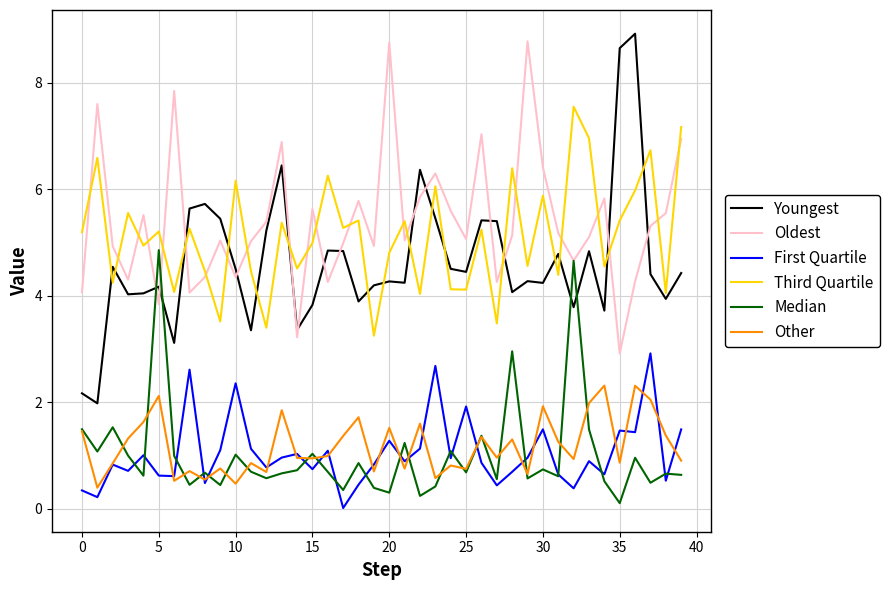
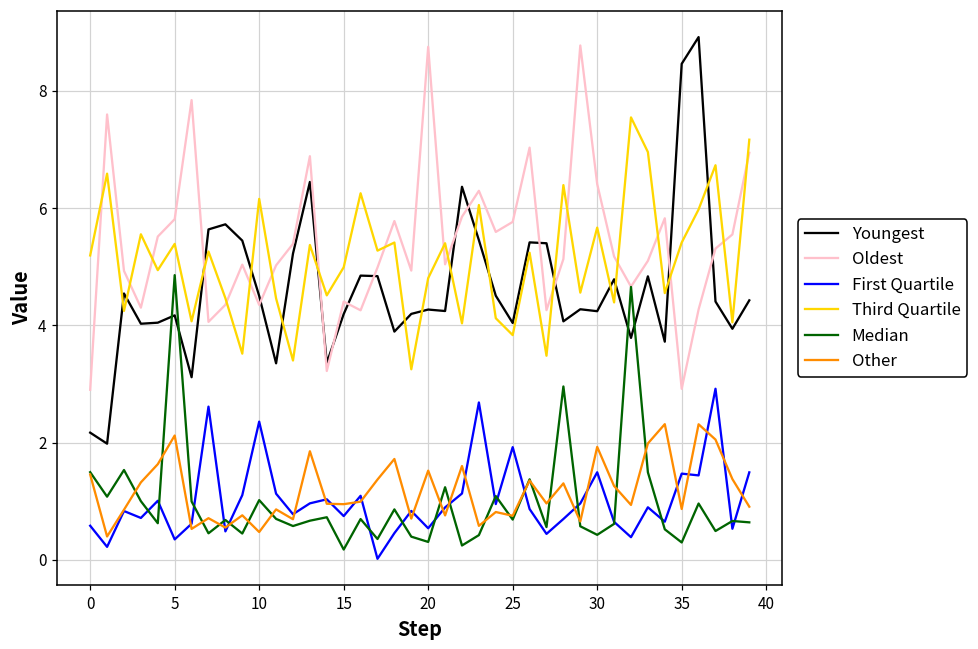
Oldest, 0: 4.1 -> 2.9
First Quartile, 0: 0.3 -> 0.6
Oldest, 5: 3.8 -> 5.8
First Quartile, 5: 0.6 -> 0.3
Third Quartile, 5: 5.2 -> 5.4
Youngest, 15: 3.8 -> 4.2
Oldest, 15: 5.6 -> 4.4
Median, 15: 1.0 -> 0.2
First Quartile, 20: 1.3 -> 0.5
Youngest, 25: 4.4 -> 4.0
Oldest, 25: 5.1 -> 5.8
Third Quartile, 25: 4.1 -> 3.8
Third Quartile, 30: 5.9 -> 5.7
Median, 30: 0.7 -> 0.4
Youngest, 35: 8.6 -> 8.5
Median, 35: 0.1 -> 0.3
